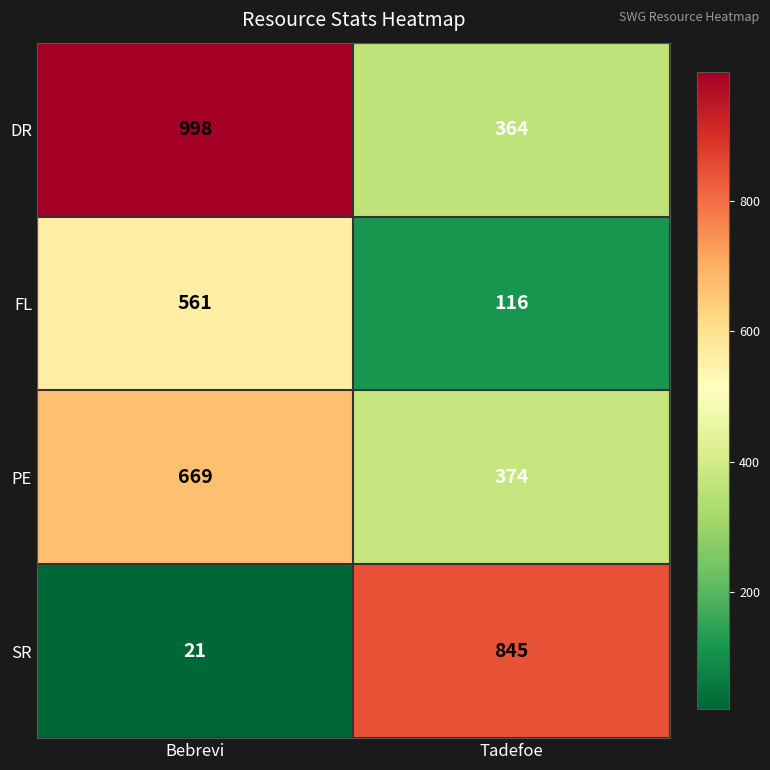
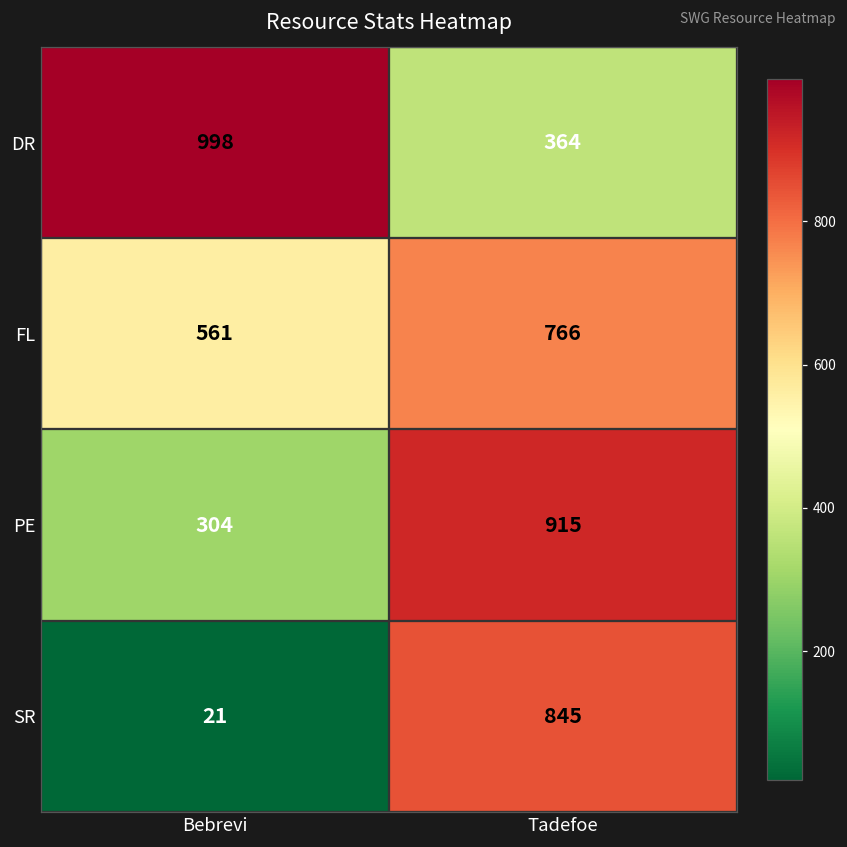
FL, Tadefoe: 116 -> 766
PE, Bebrevi: 669 -> 304
PE, Tadefoe: 374 -> 915
